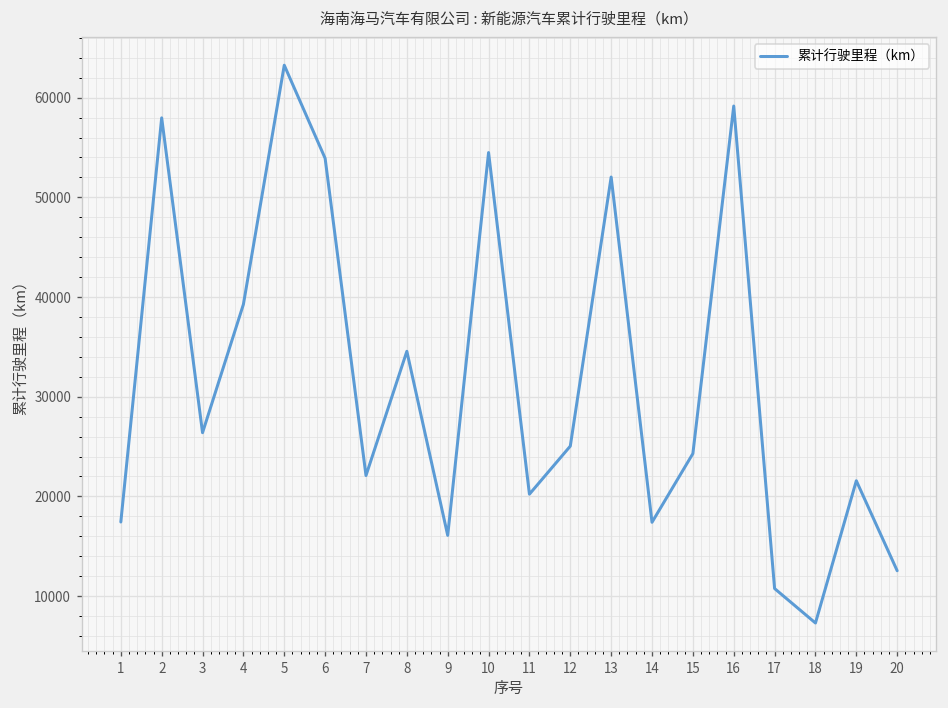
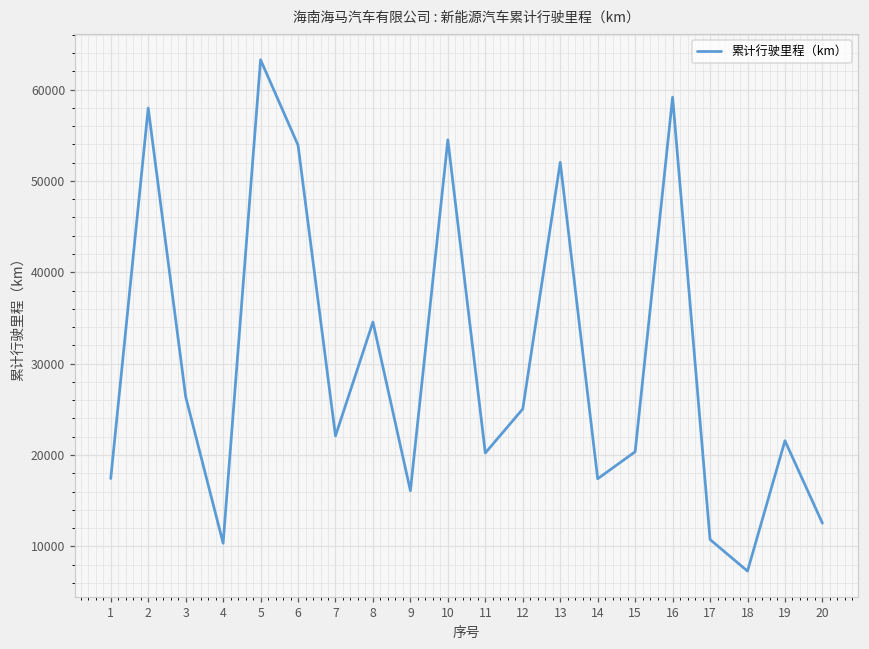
4: 39000 -> 10000
15: 24000 -> 20000
